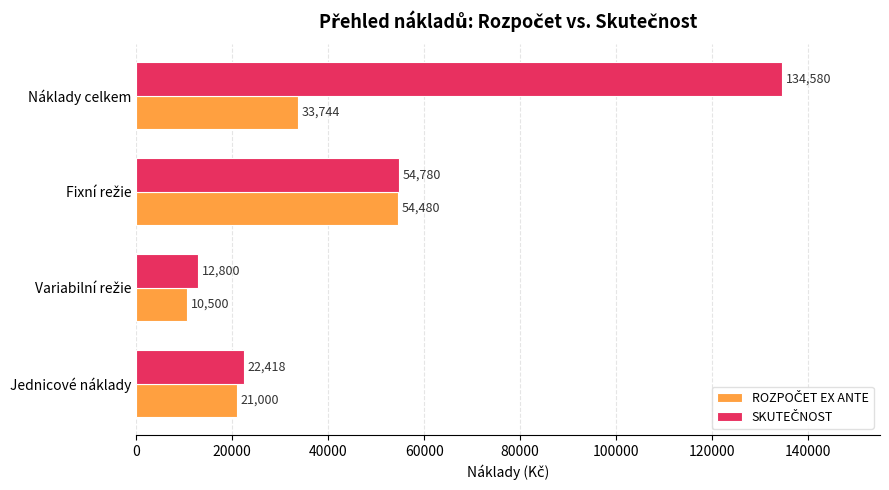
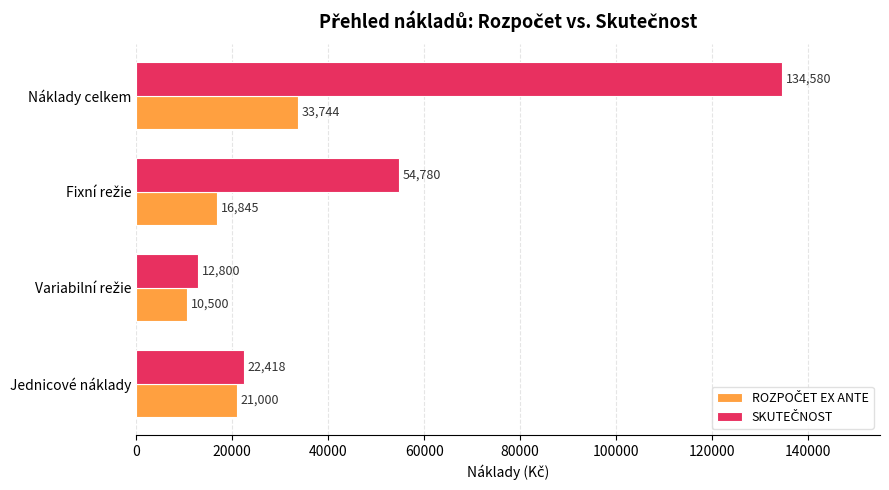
ROZPOČET EX ANTE, Fixní režie: 54,480 -> 16,845
